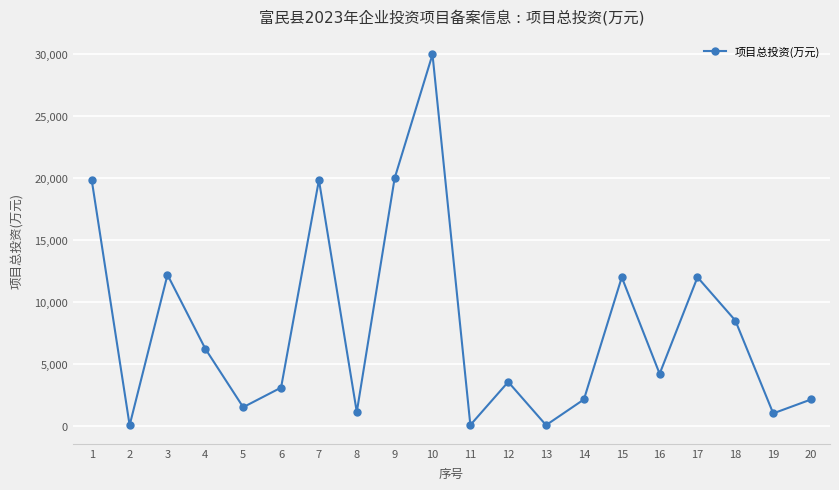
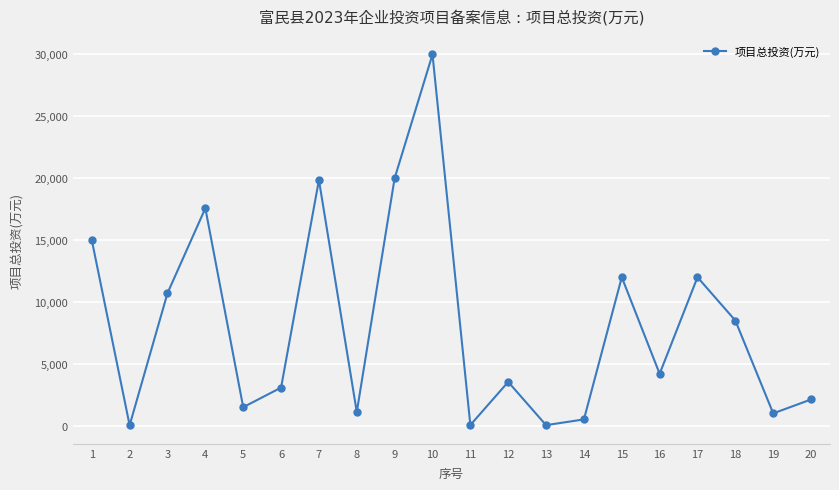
1: 19,800 -> 15,000
3: 12,200 -> 10,700
4: 6,200 -> 17,600
14: 2,100 -> 500
